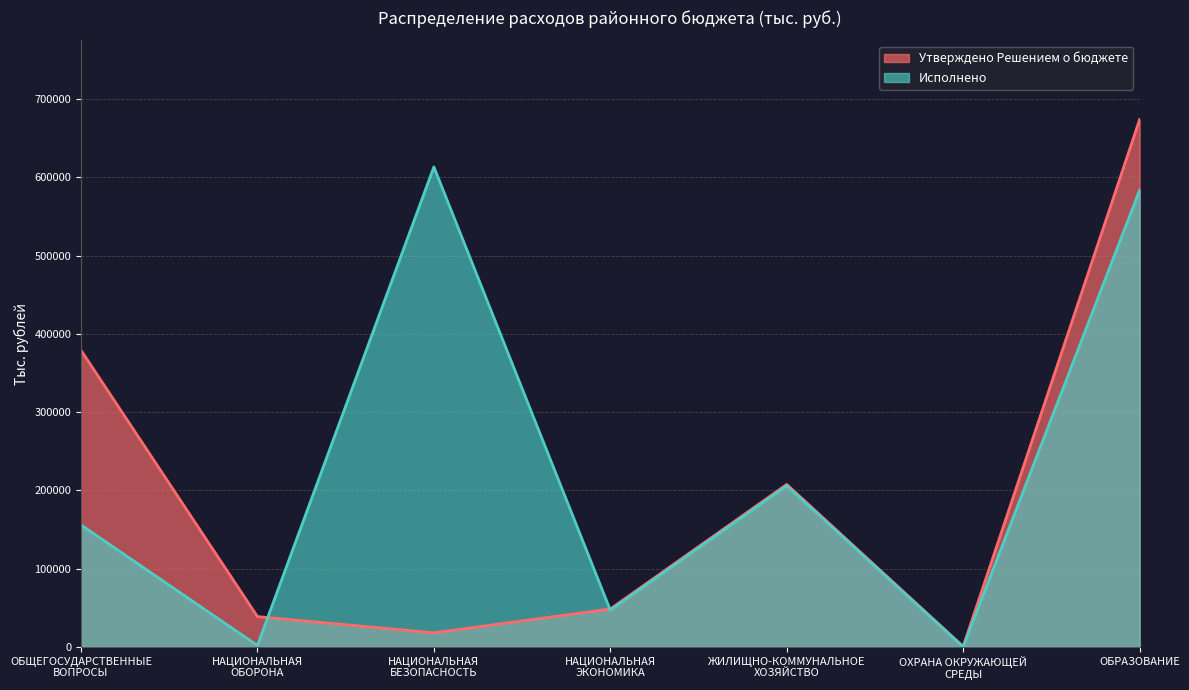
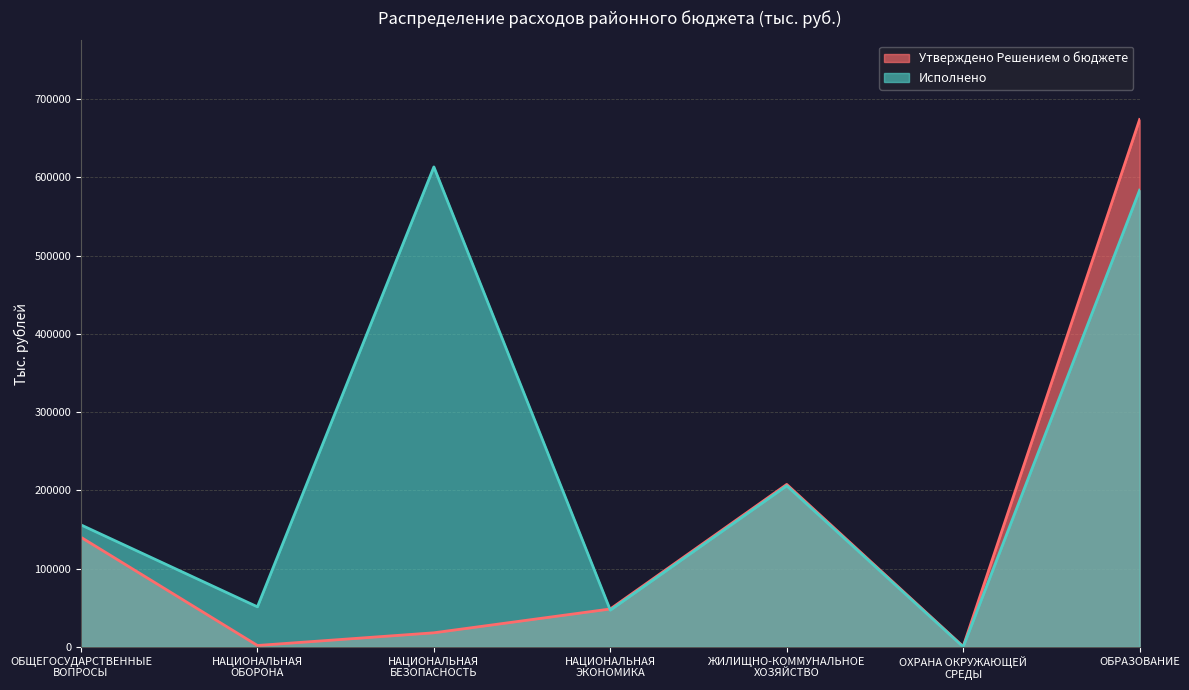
Утверждено Решением о бюджете, ОБЩЕГОСУДАРСТВЕННЫЕ ВОПРОСЫ: 380000 -> 140000
Утверждено Решением о бюджете, НАЦИОНАЛЬНАЯ ОБОРОНА: 40000 -> 0
Исполнено, НАЦИОНАЛЬНАЯ ОБОРОНА: 0 -> 50000
